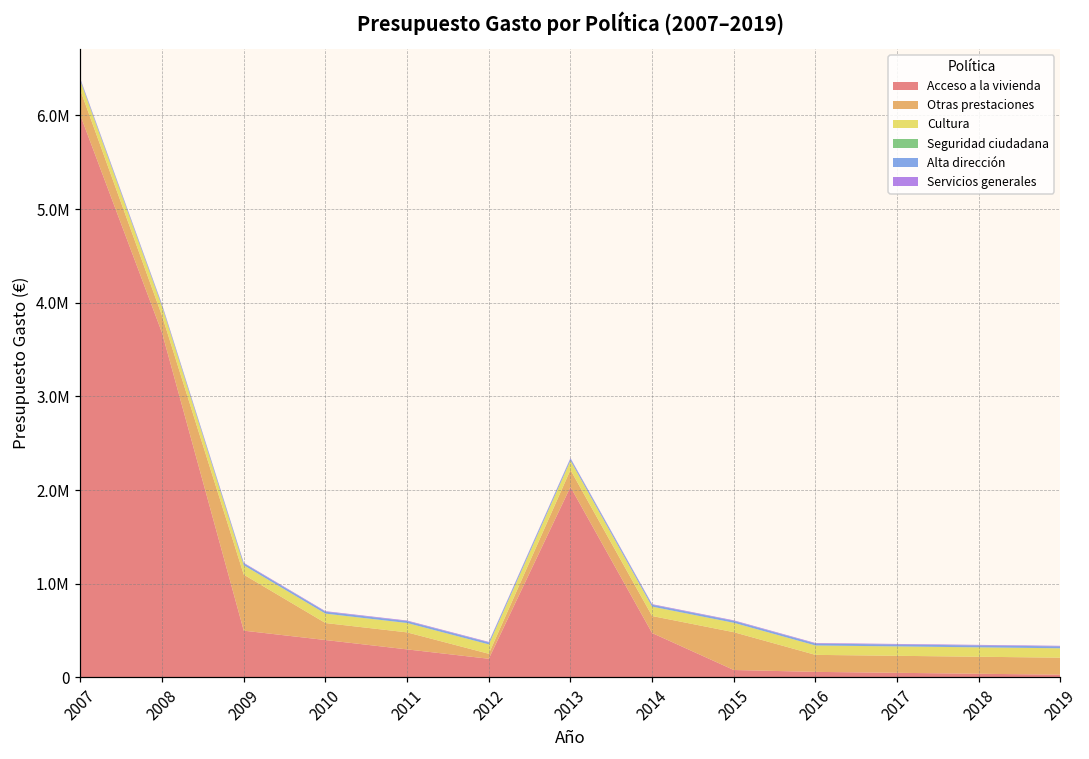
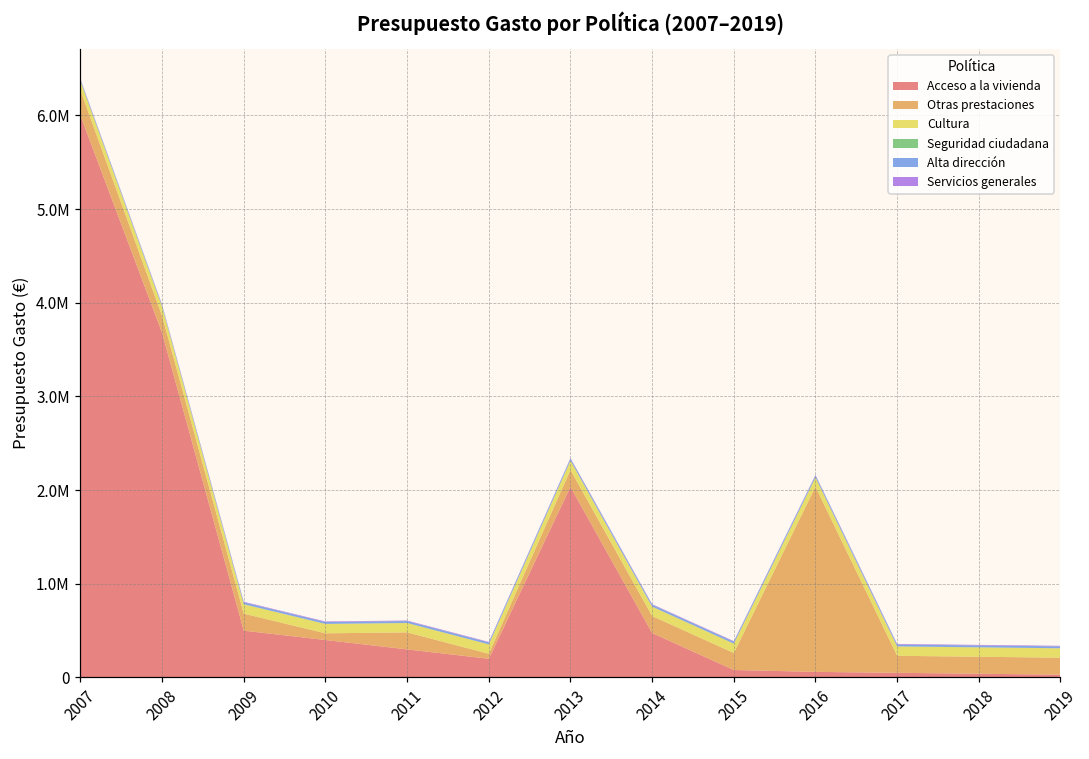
Otras prestaciones, 2009: 600000 -> 200000
Otras prestaciones, 2010: 200000 -> 100000
Otras prestaciones, 2015: 400000 -> 200000
Otras prestaciones, 2016: 200000 -> 2000000
